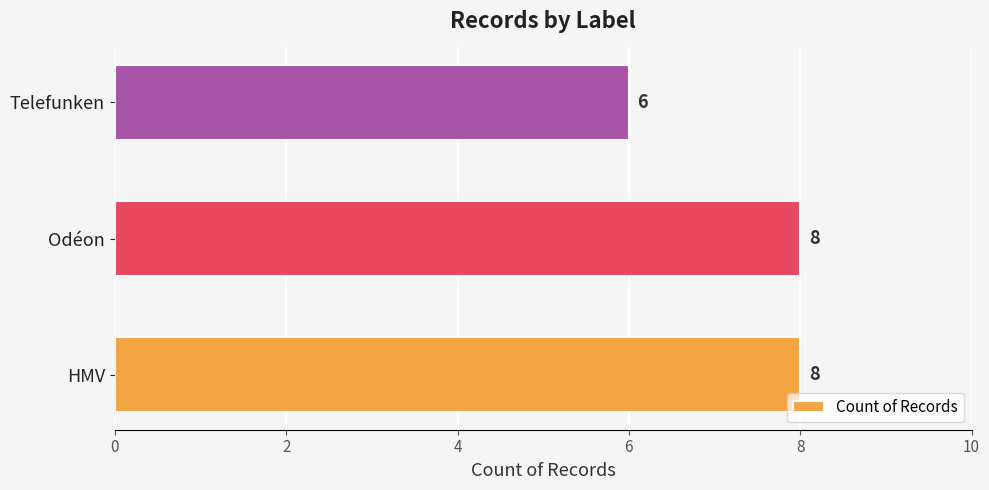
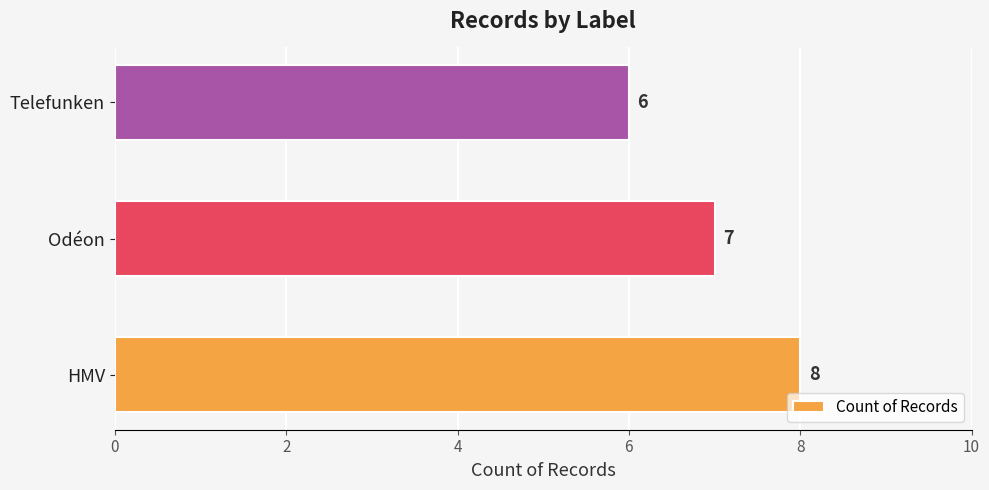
Odéon: 8 -> 7
